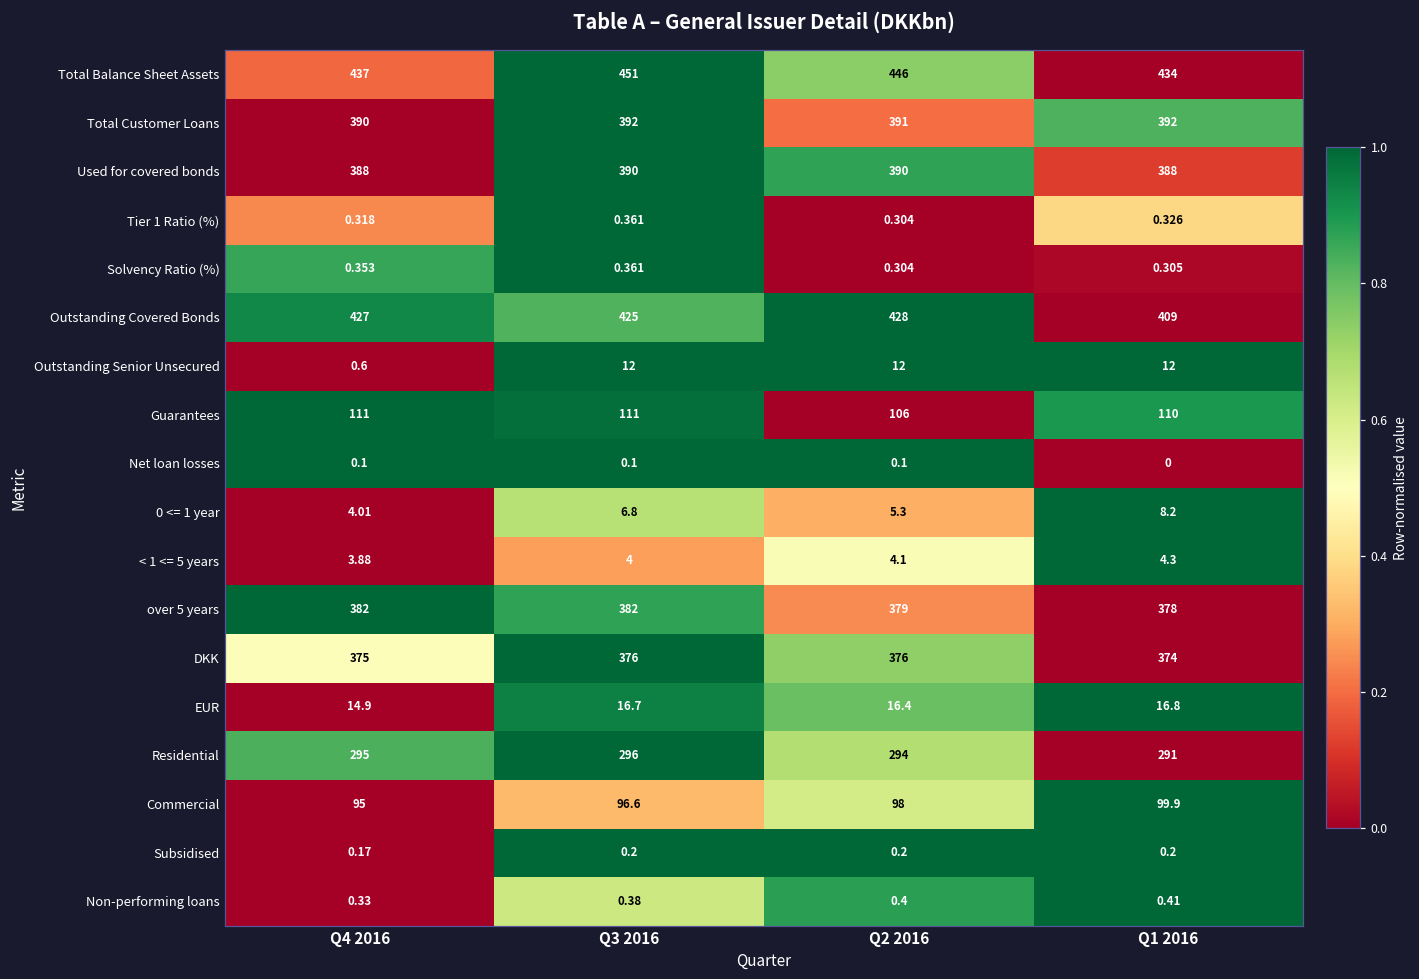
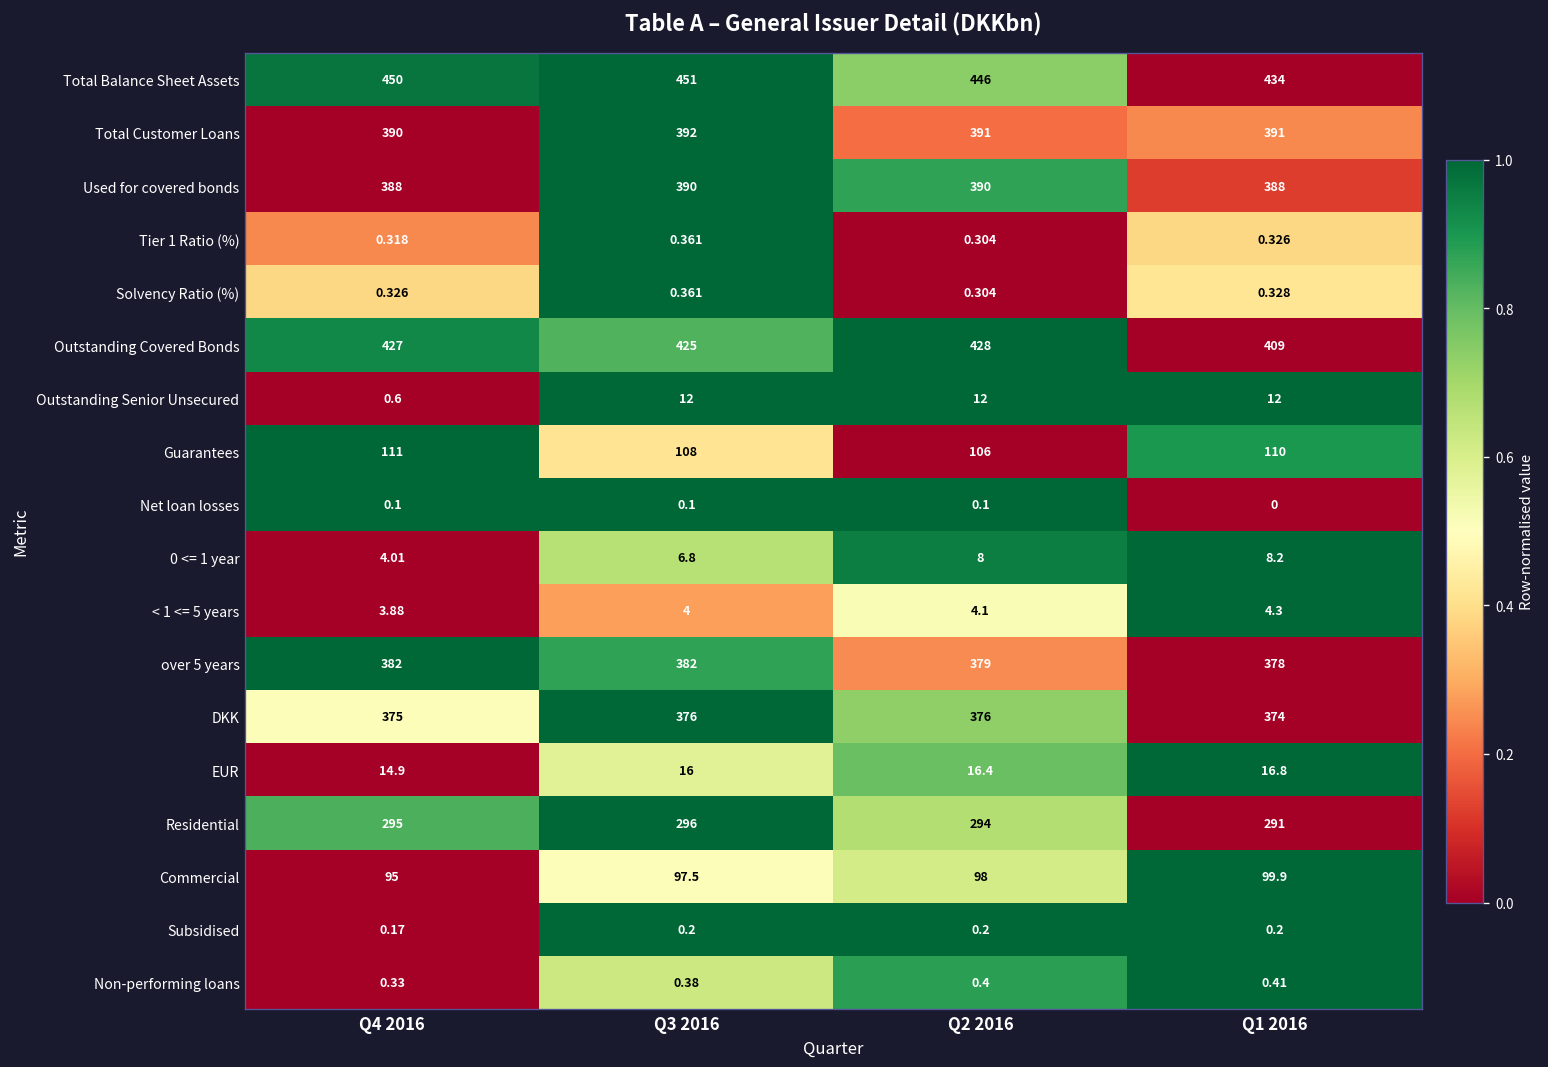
Total Balance Sheet Assets, Q4 2016: 437 -> 450
Total Customer Loans, Q1 2016: 392 -> 391
Solvency Ratio (%), Q4 2016: 0.353 -> 0.326
Solvency Ratio (%), Q1 2016: 0.305 -> 0.328
Guarantees, Q3 2016: 111 -> 108
0 <= 1 year, Q2 2016: 5.3 -> 8
EUR, Q3 2016: 16.7 -> 16
Commercial, Q3 2016: 96.6 -> 97.5
